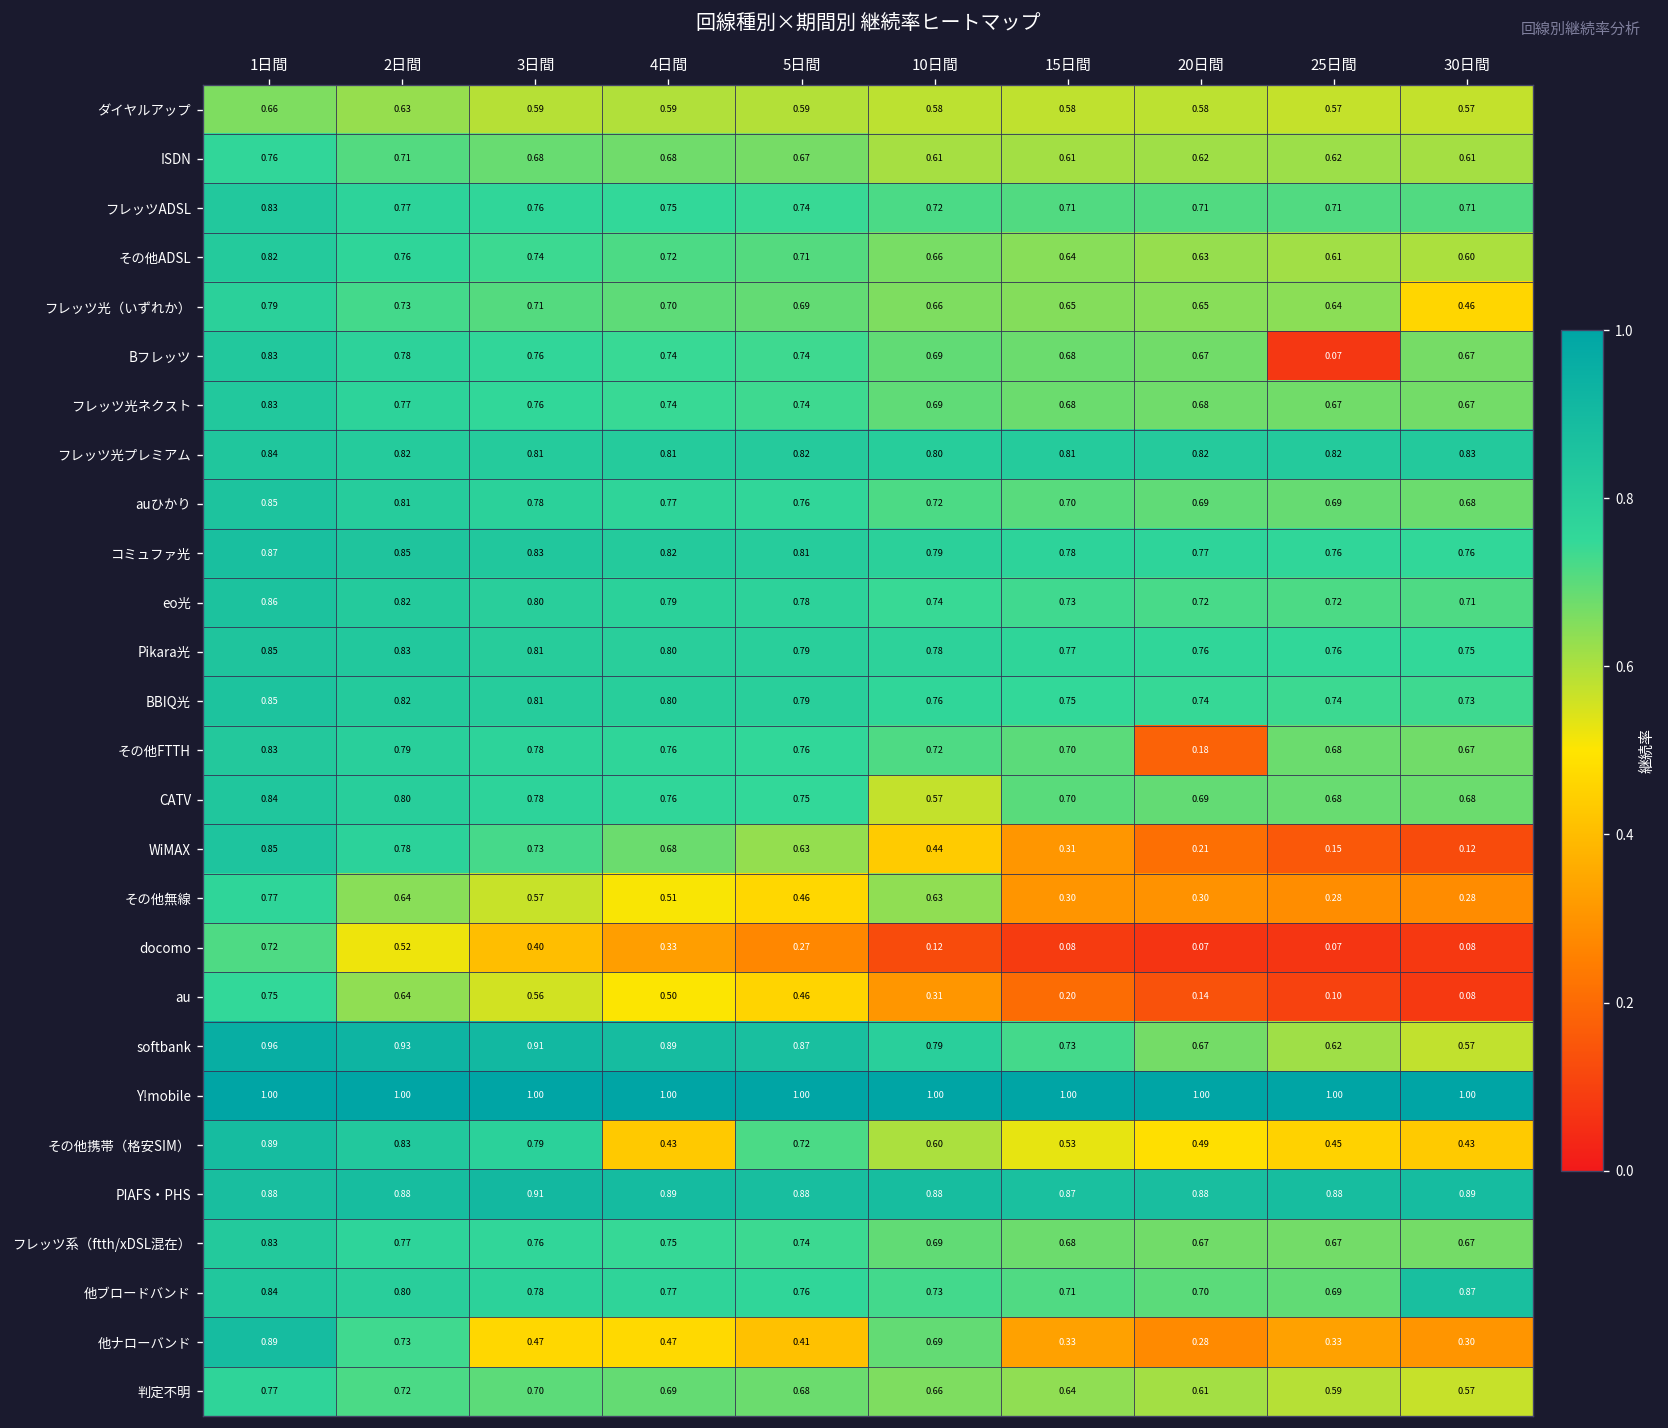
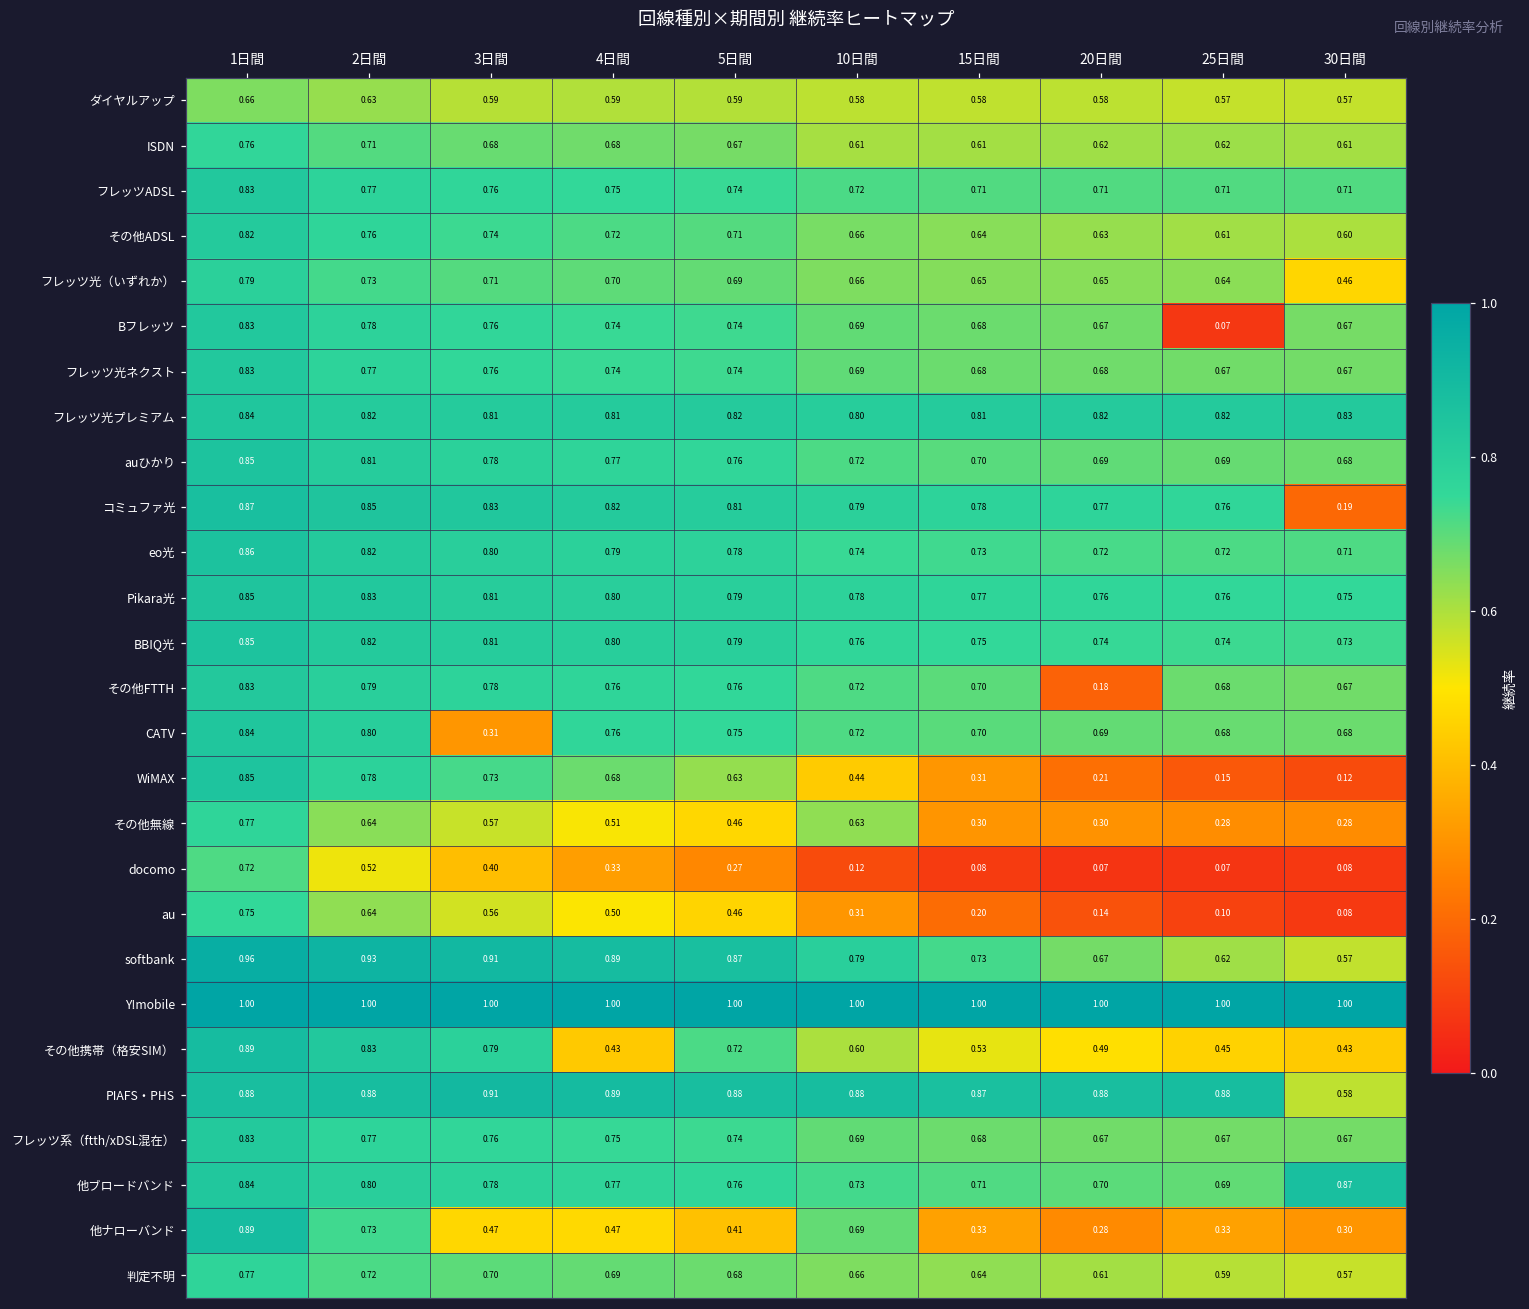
コミュファ光, 30日間: 0.76 -> 0.19
CATV, 3日間: 0.78 -> 0.31
CATV, 10日間: 0.57 -> 0.72
PIAFS・PHS, 30日間: 0.89 -> 0.58
